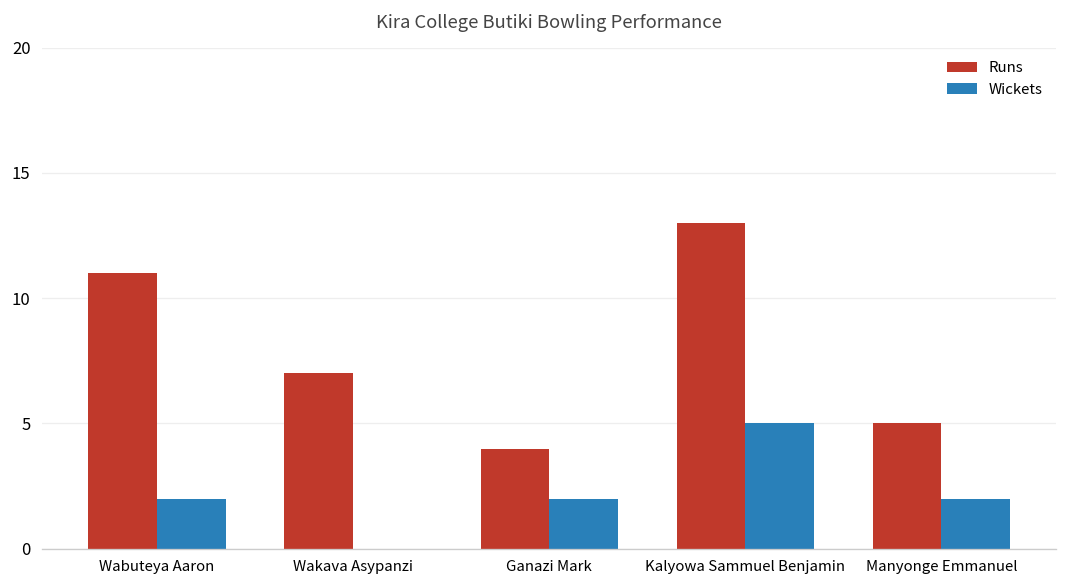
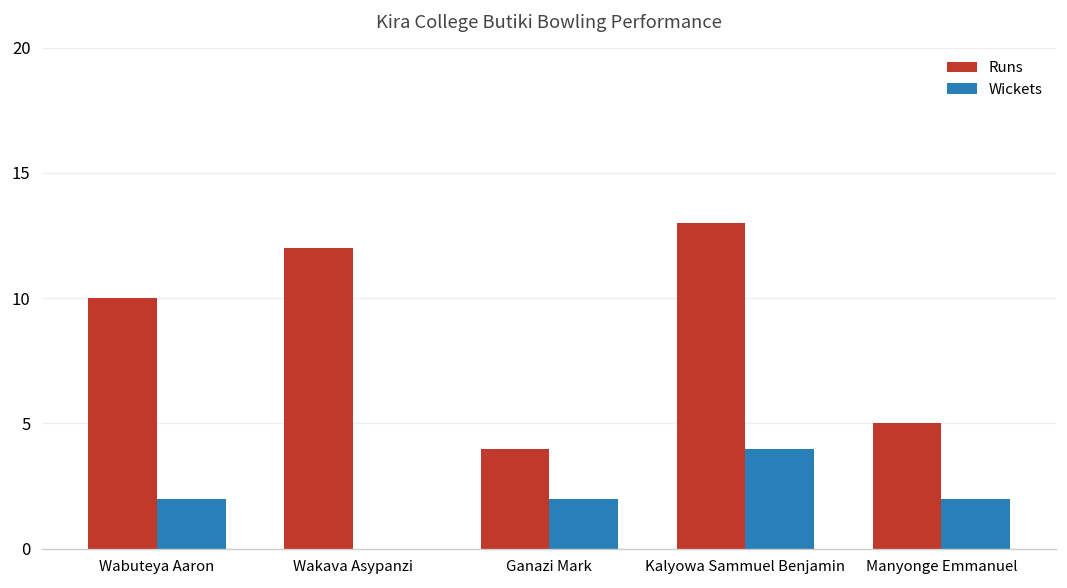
Runs, Wabuteya Aaron: 11 -> 10
Runs, Wakava Asypanzi: 7 -> 12
Wickets, Kalyowa Sammuel Benjamin: 5 -> 4
